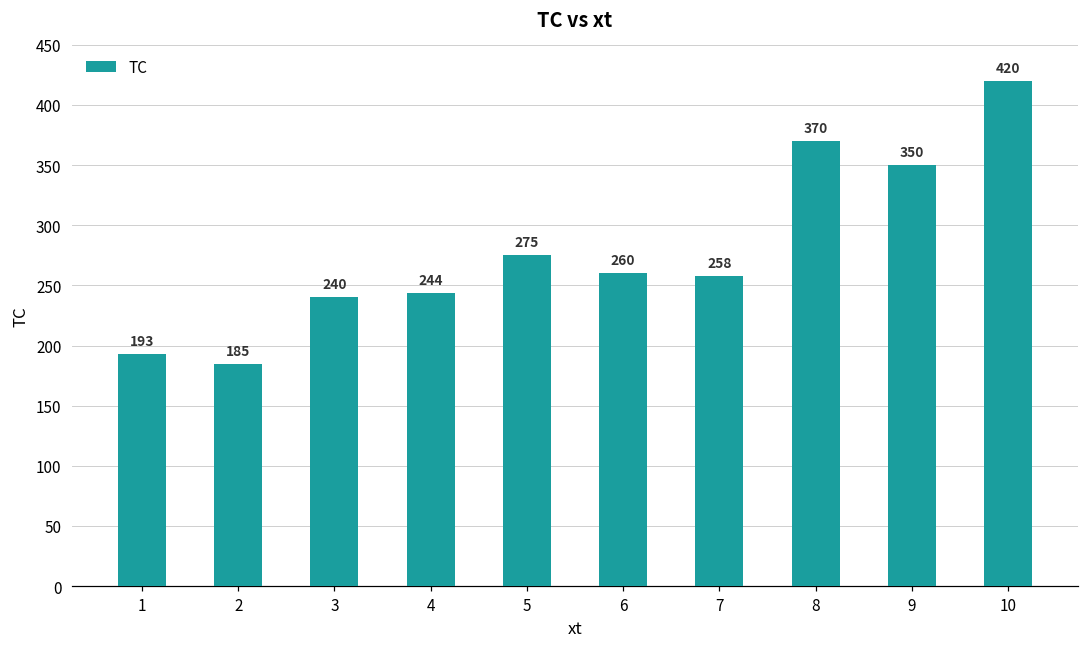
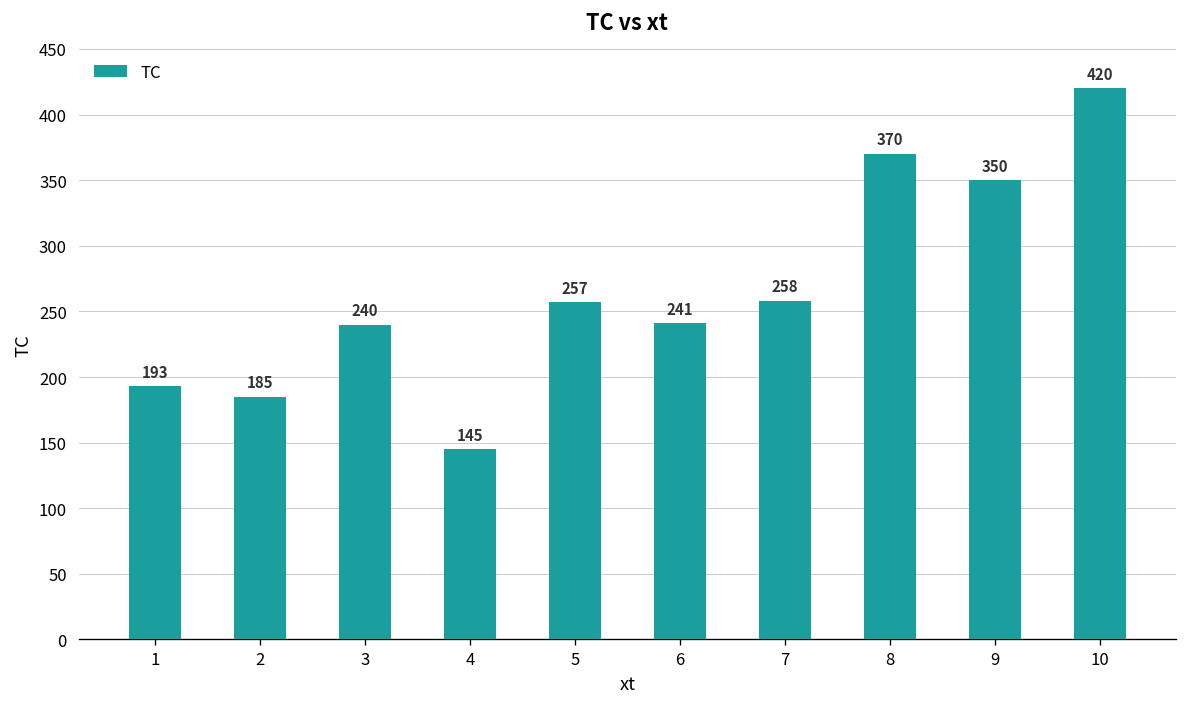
4: 244 -> 145
5: 275 -> 257
6: 260 -> 241
